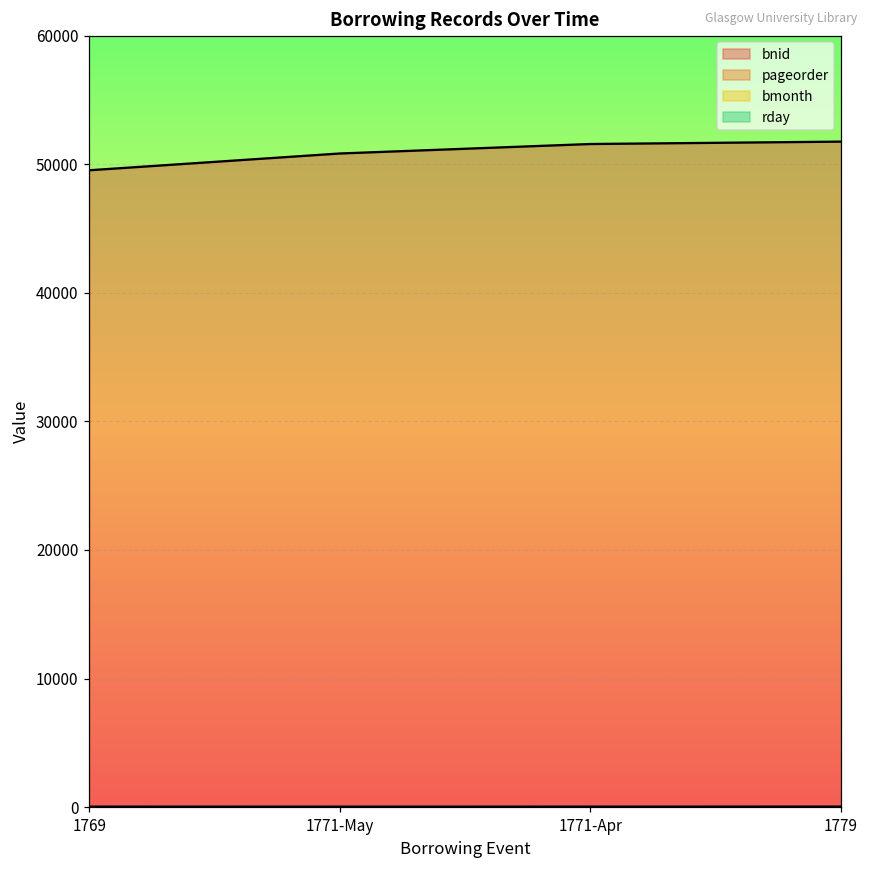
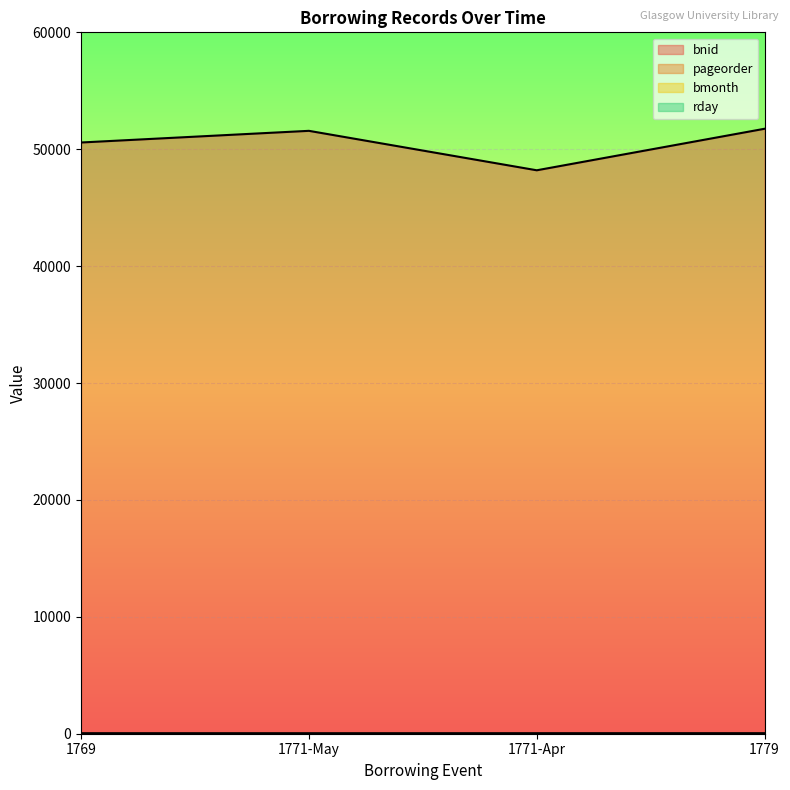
bnid, 1769: 49500 -> 50600
bnid, 1771-May: 50800 -> 51600
bnid, 1771-Apr: 51600 -> 48200
